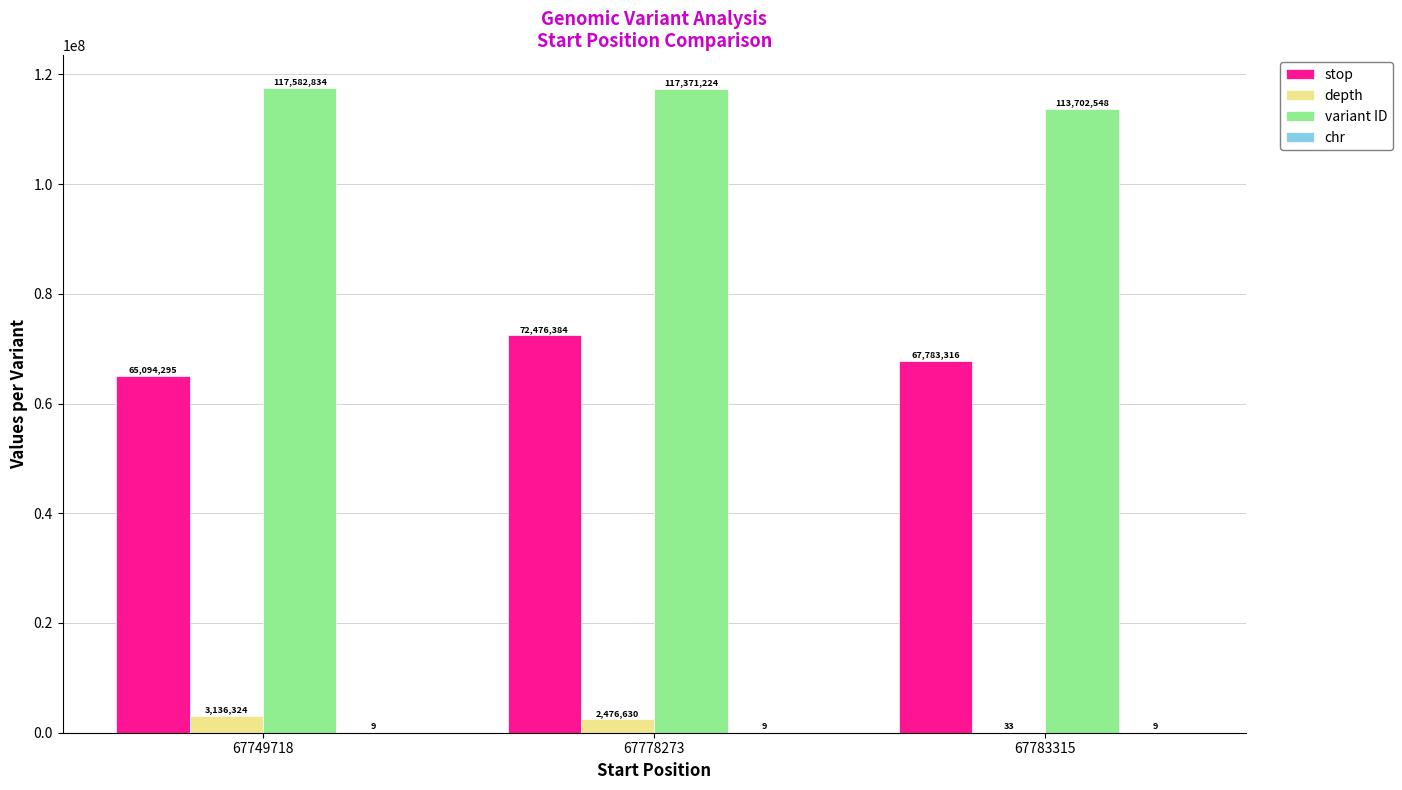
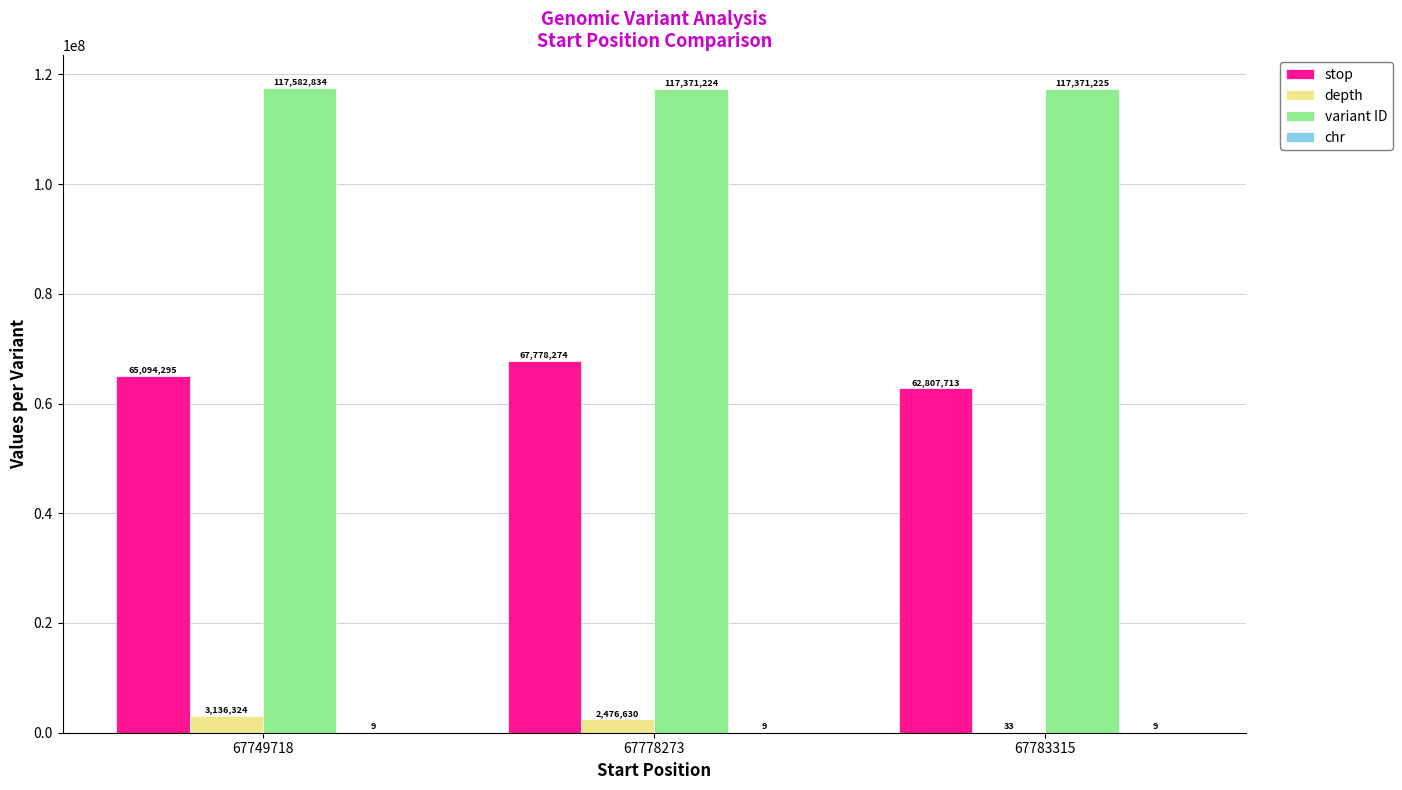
stop, 67778273: 72,476,384 -> 67,778,274
stop, 67783315: 67,783,316 -> 62,807,713
variant ID, 67783315: 113,702,548 -> 117,371,225
